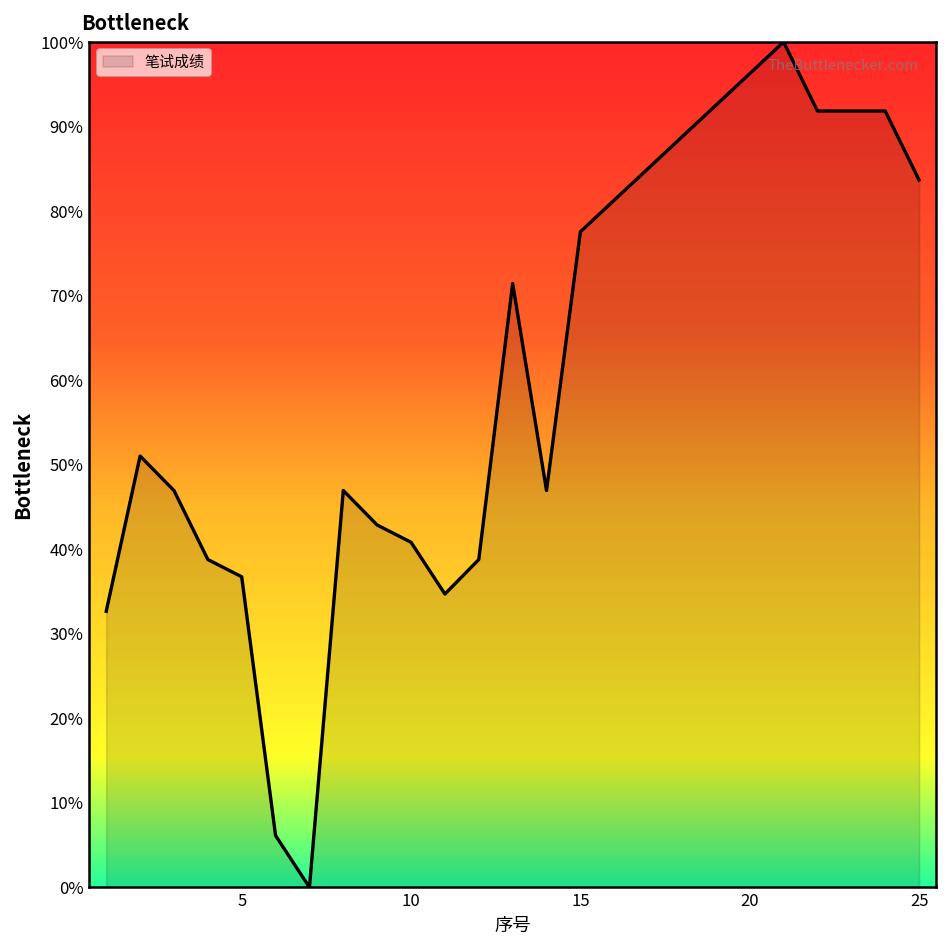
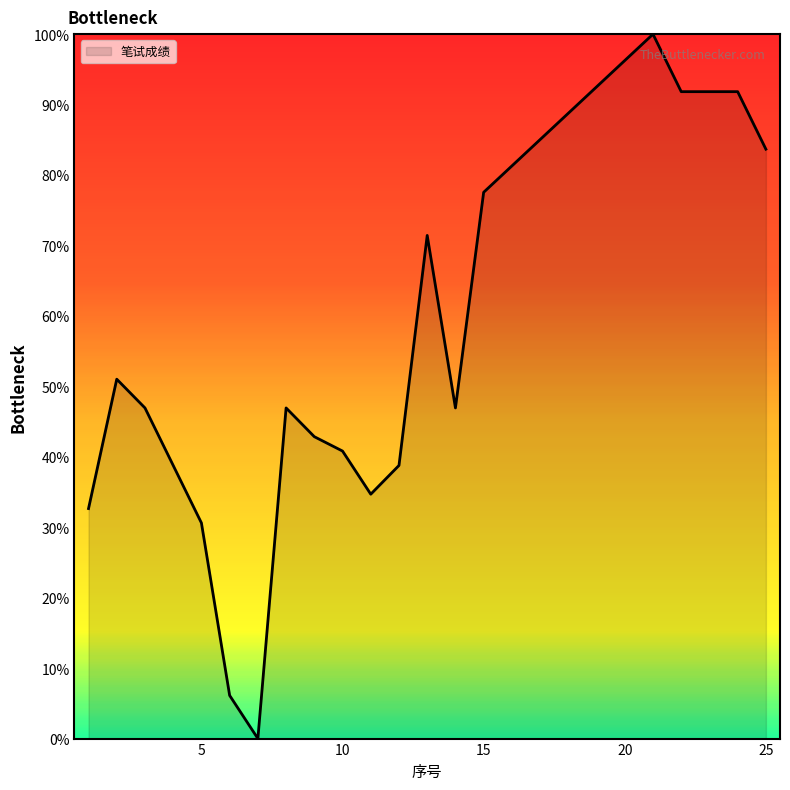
5: 37% -> 31%
